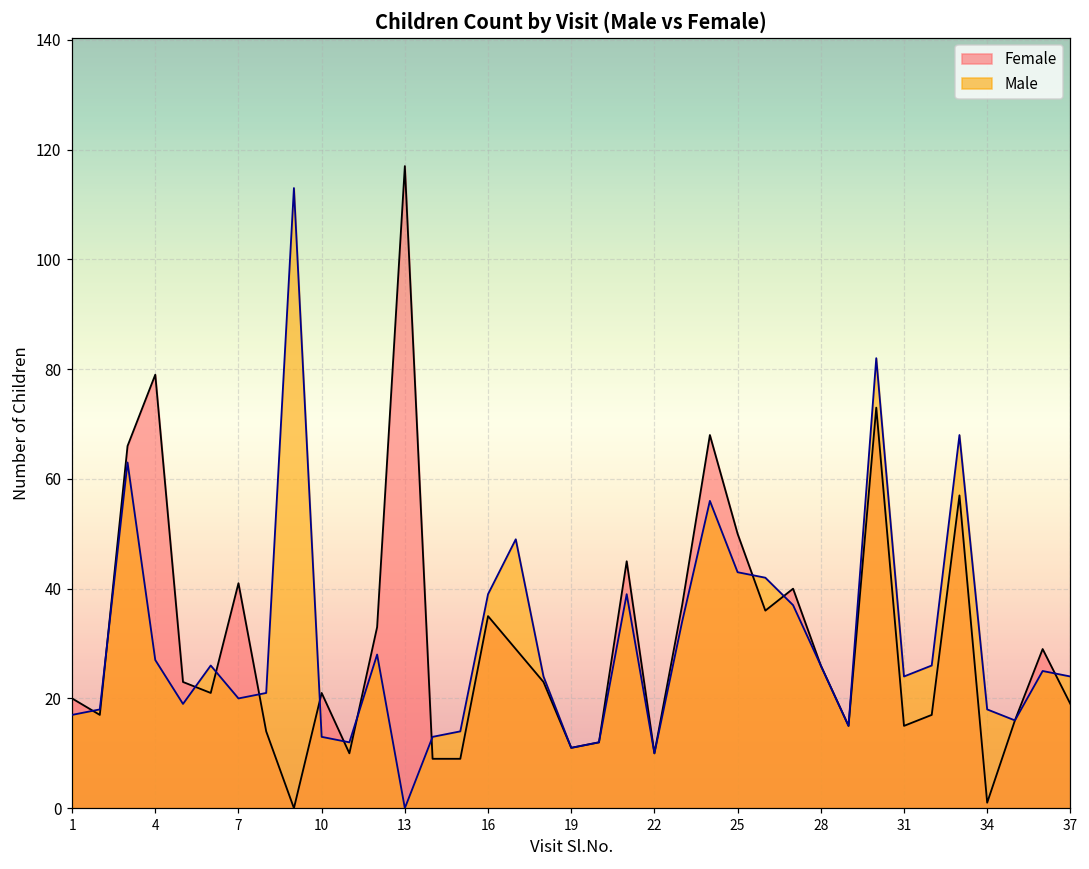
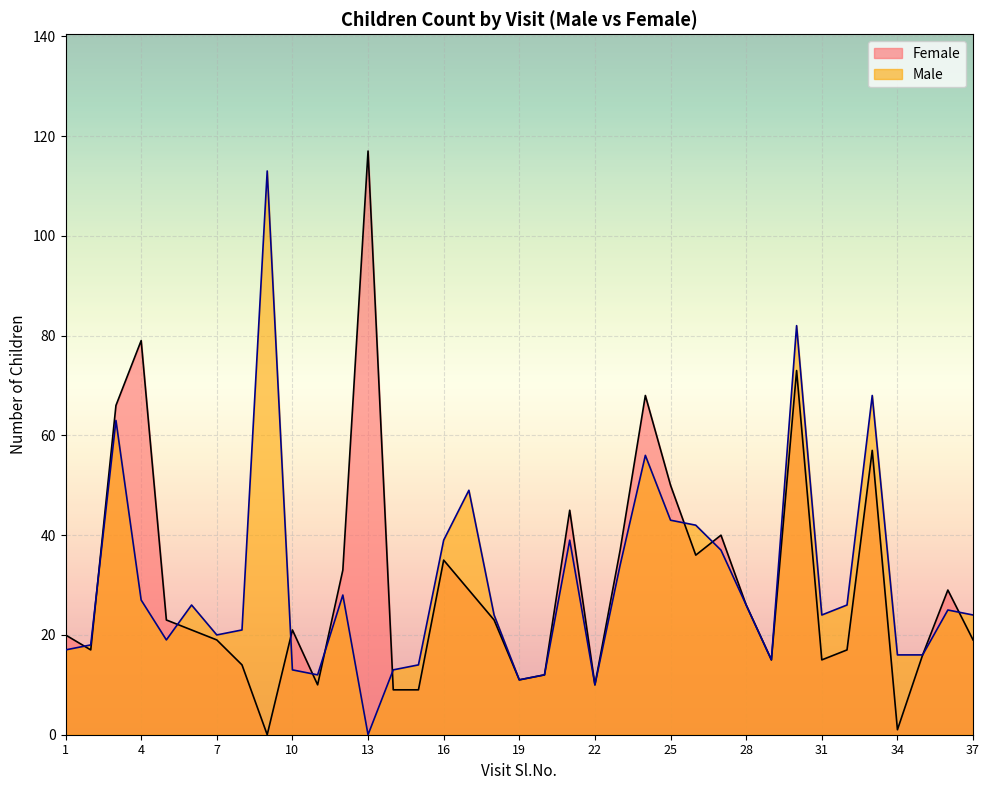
Female, 7: 41 -> 19
Male, 34: 18 -> 16
